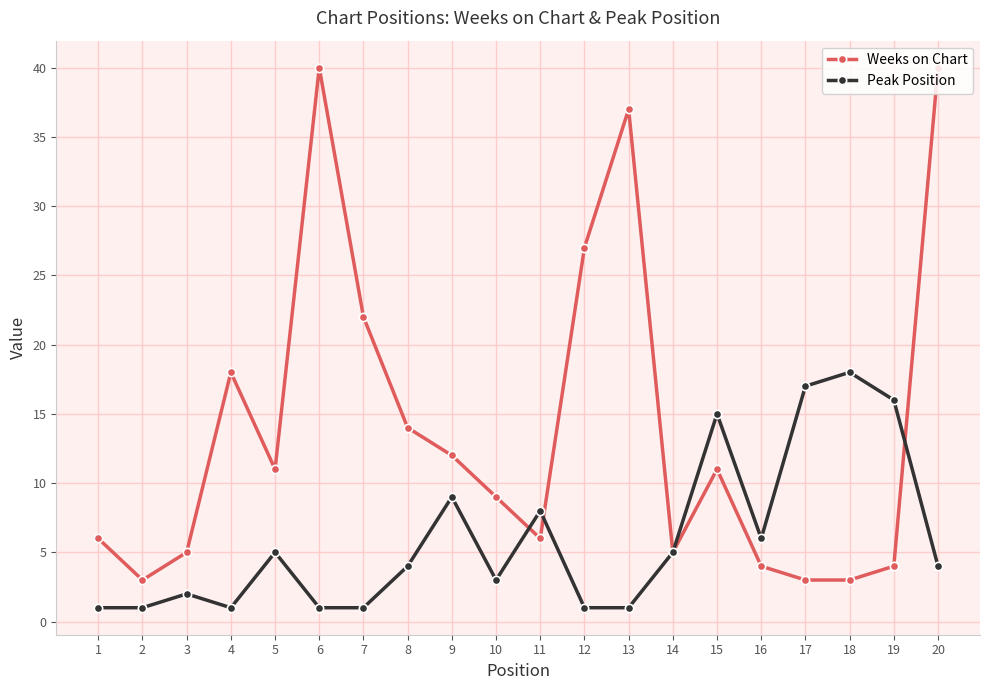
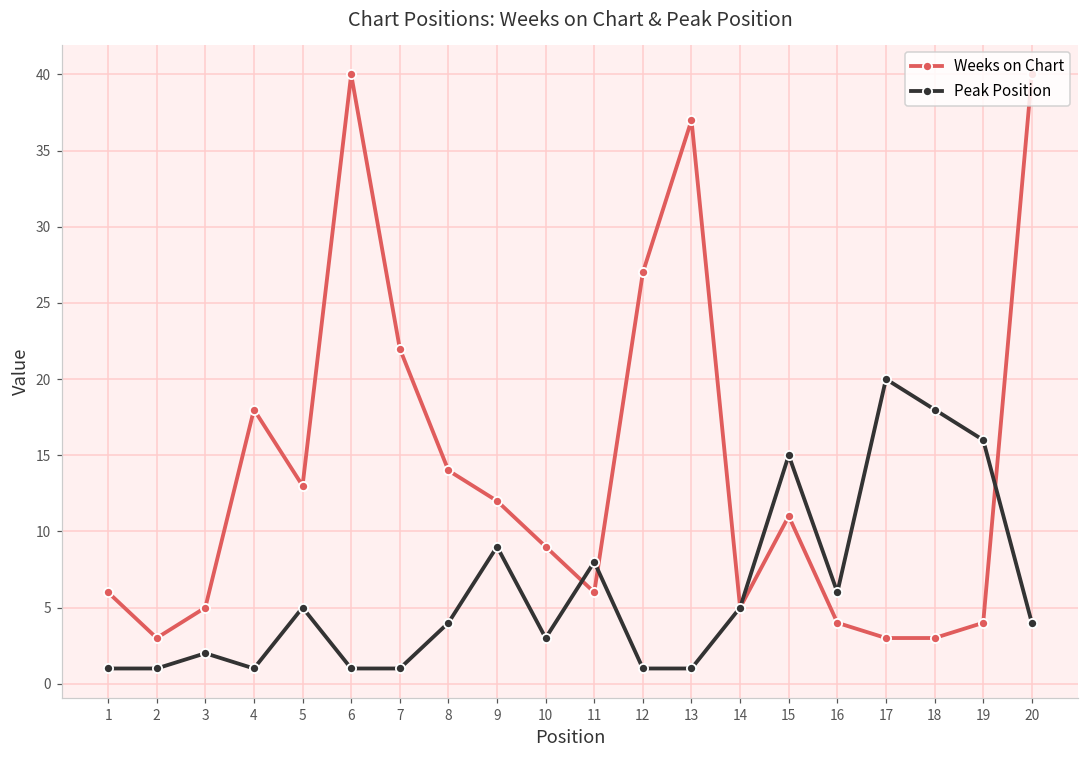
Weeks on Chart, 5: 11 -> 13
Peak Position, 17: 17 -> 20
